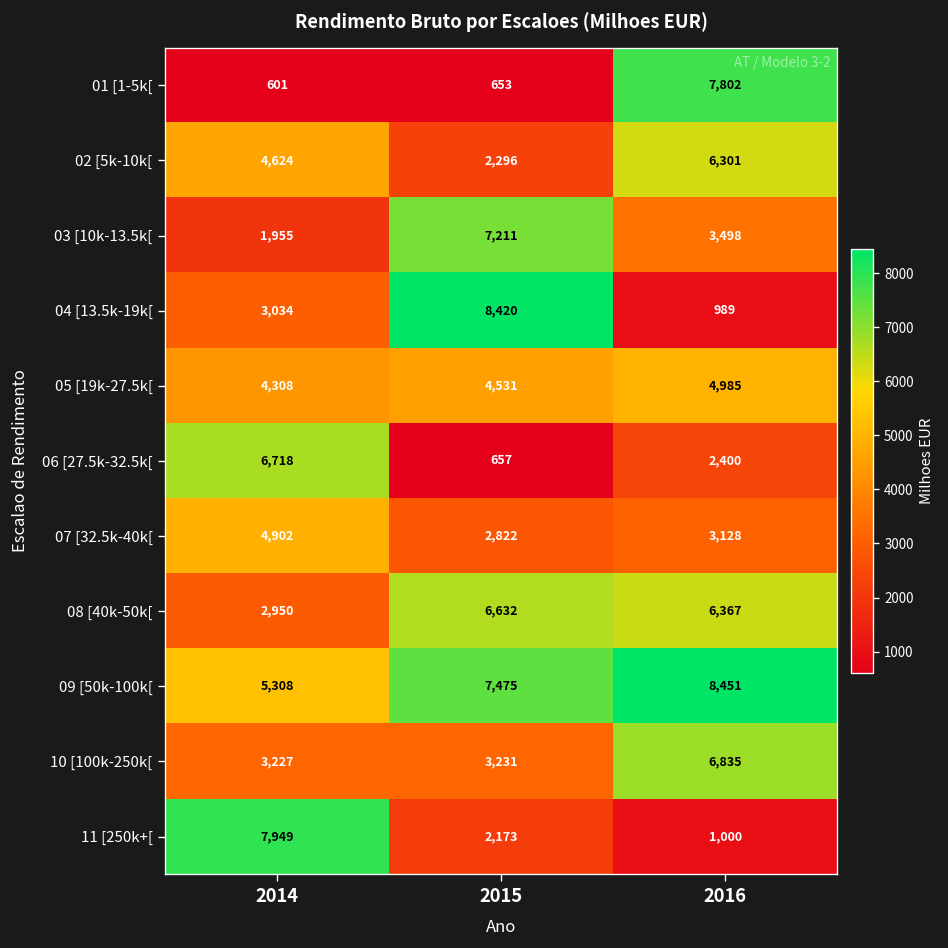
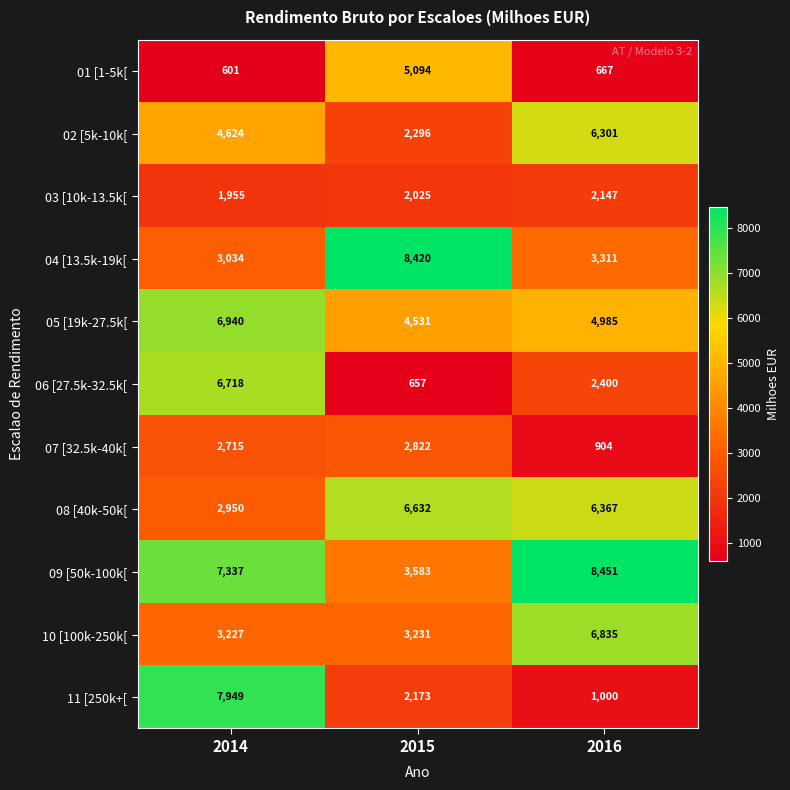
01 [1-5k[, 2015: 653 -> 5,094
01 [1-5k[, 2016: 7,802 -> 667
03 [10k-13.5k[, 2015: 7,211 -> 2,025
03 [10k-13.5k[, 2016: 3,498 -> 2,147
04 [13.5k-19k[, 2016: 989 -> 3,311
05 [19k-27.5k[, 2014: 4,308 -> 6,940
07 [32.5k-40k[, 2014: 4,902 -> 2,715
07 [32.5k-40k[, 2016: 3,128 -> 904
09 [50k-100k[, 2014: 5,308 -> 7,337
09 [50k-100k[, 2015: 7,475 -> 3,583
